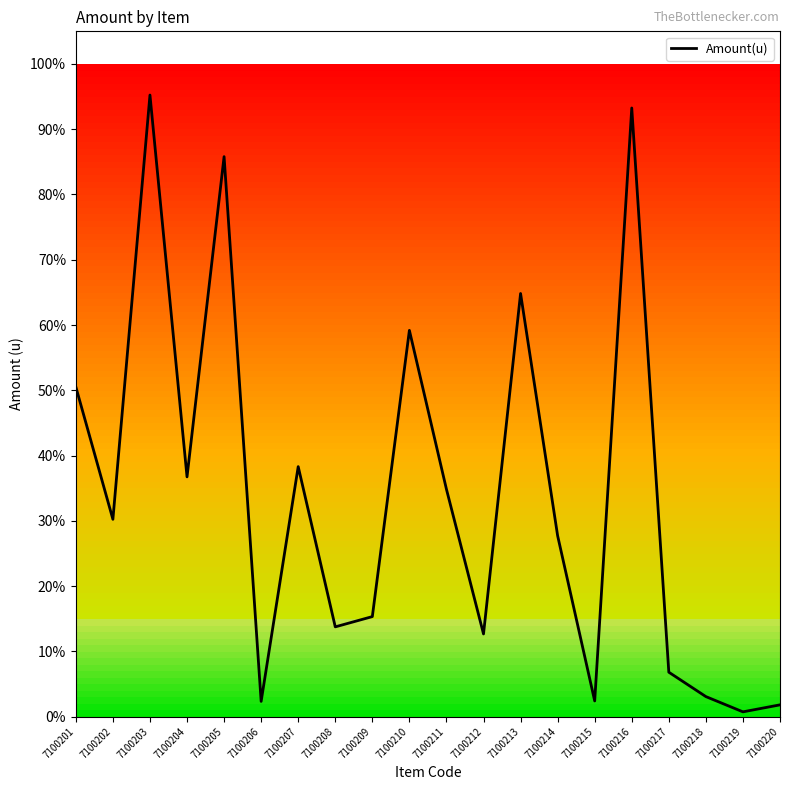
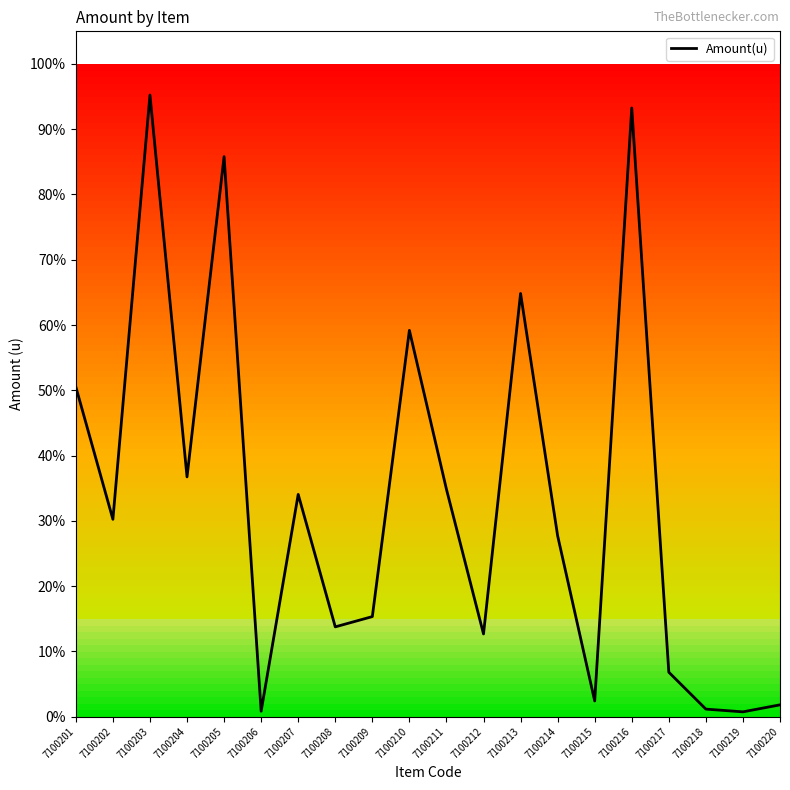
7100206: 2% -> 1%
7100207: 38% -> 34%
7100218: 3% -> 1%
